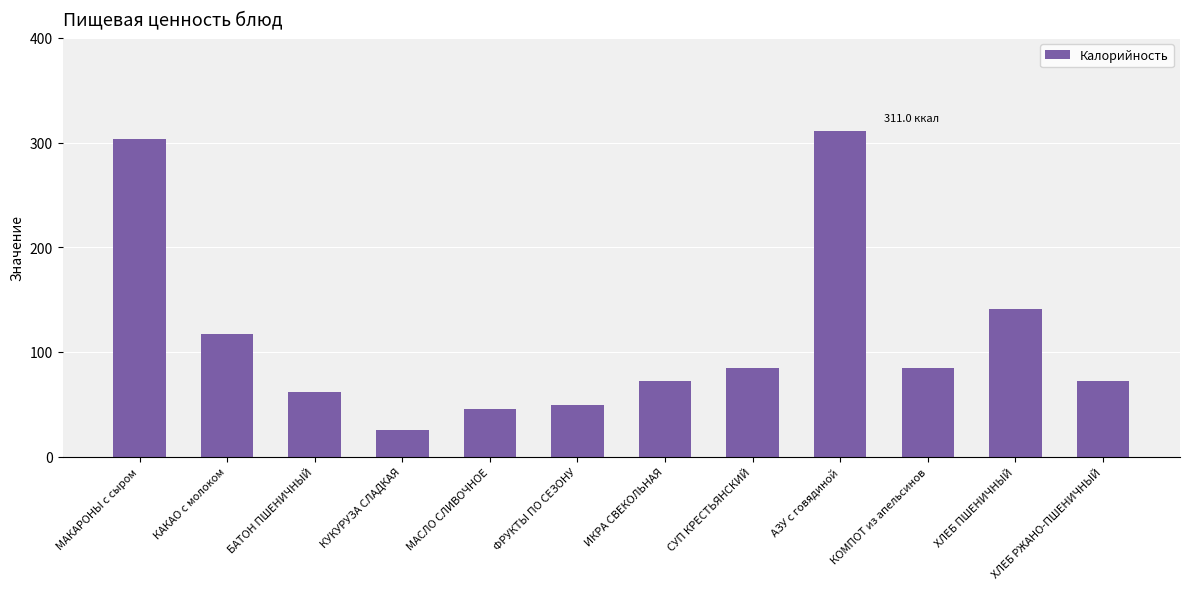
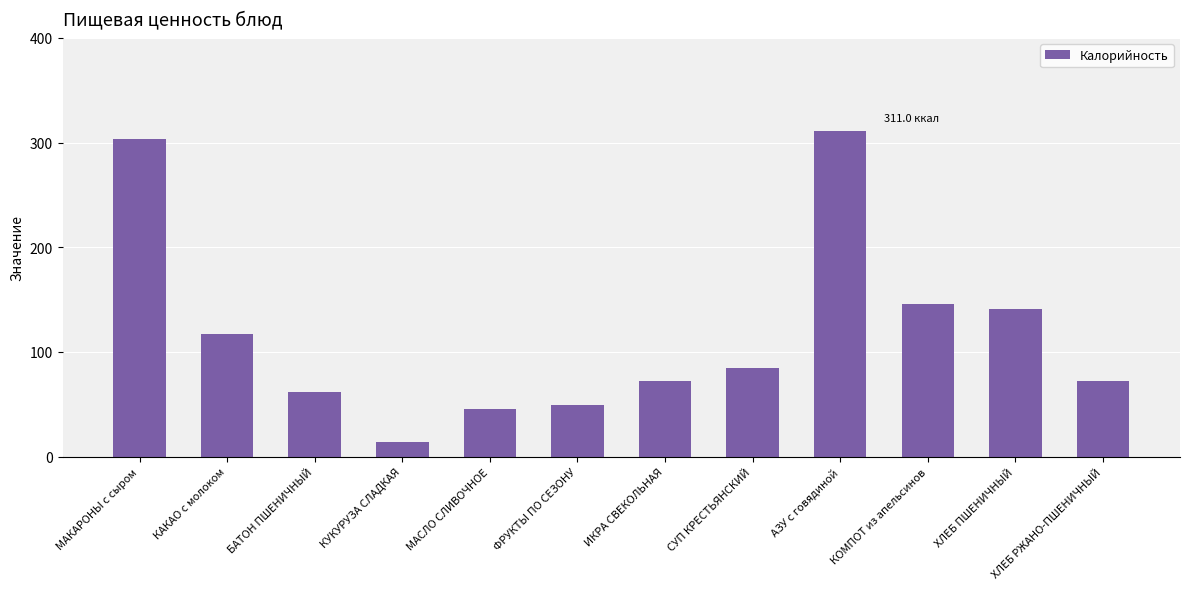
КУКУРУЗА СЛАДКАЯ: 26 -> 14
КОМПОТ из апельсинов: 85 -> 146
